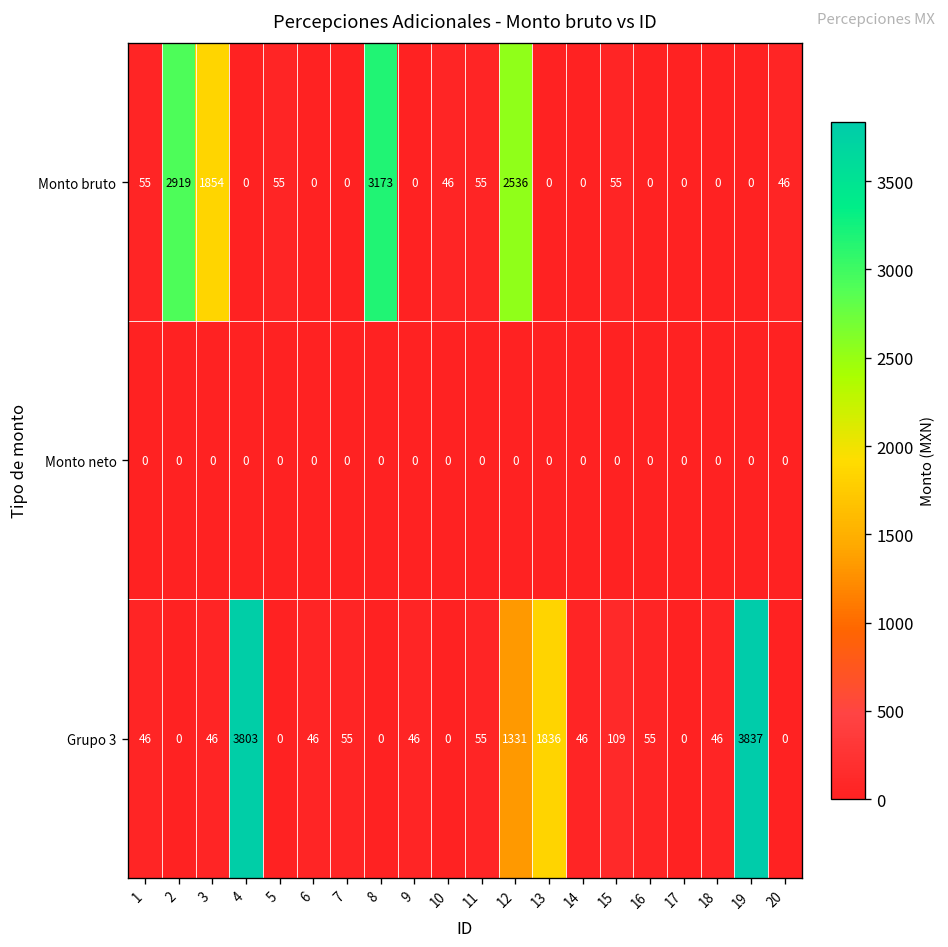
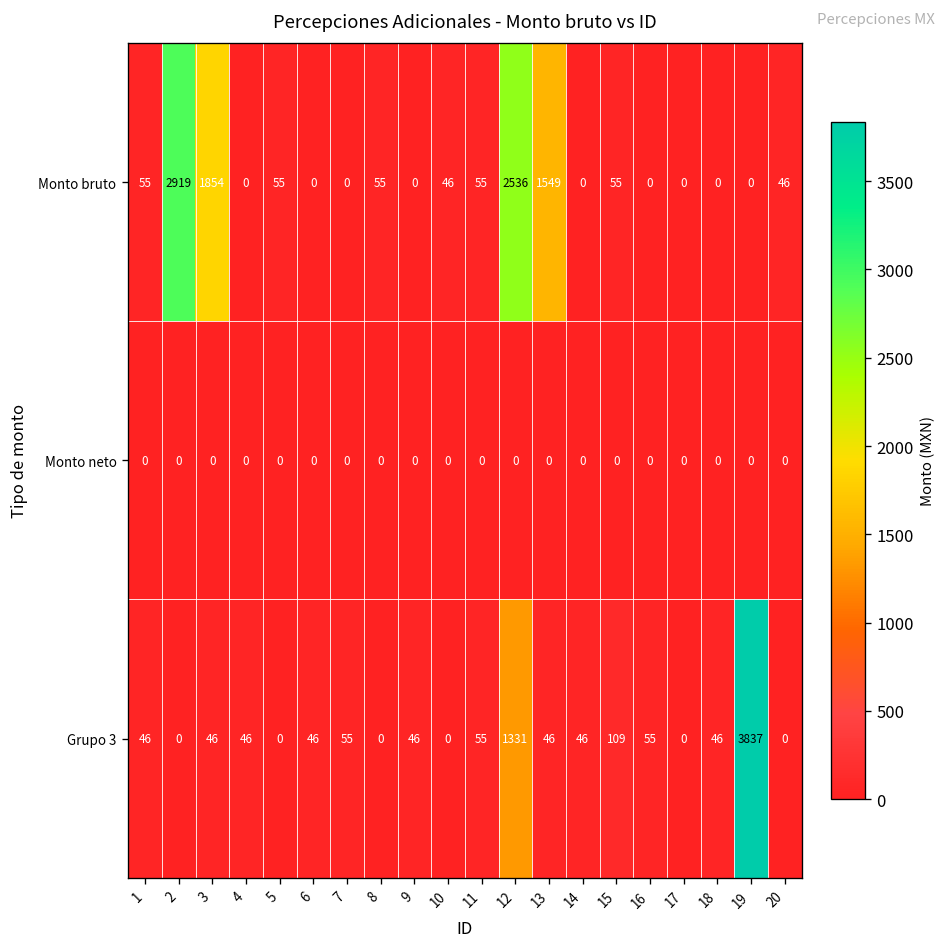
Monto bruto, 8: 3173 -> 55
Monto bruto, 13: 0 -> 1549
Grupo 3, 4: 3803 -> 46
Grupo 3, 13: 1836 -> 46
